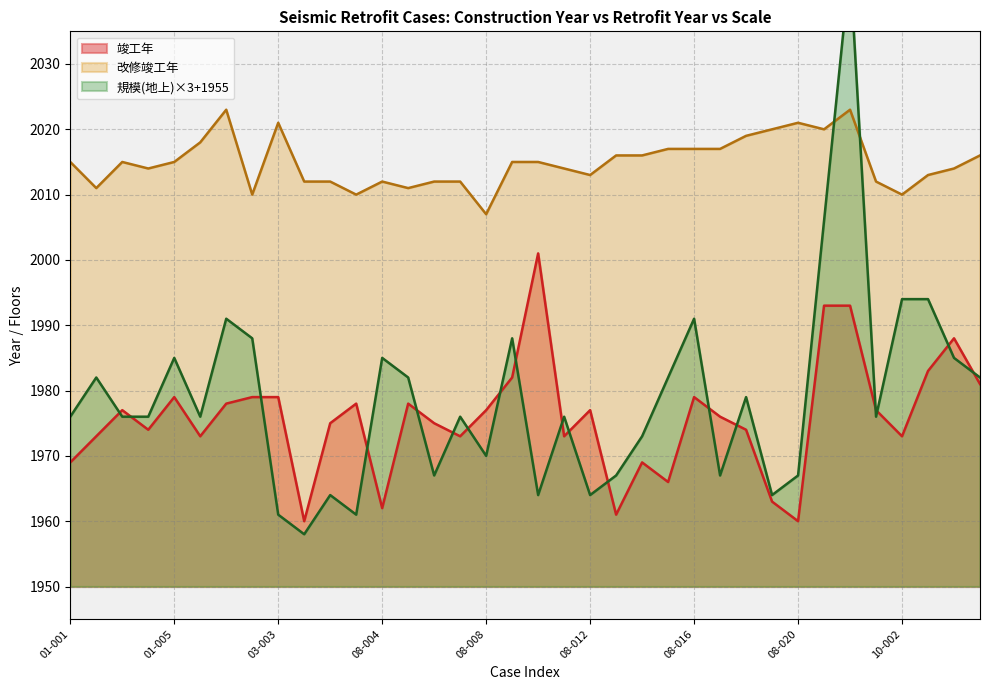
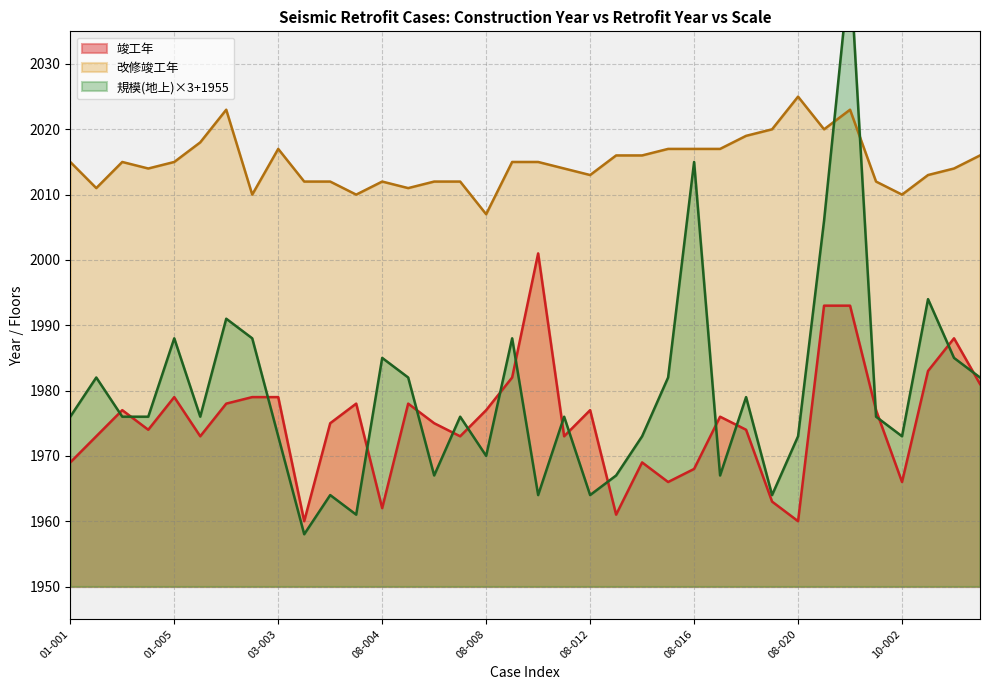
規模(地上)×3+1955, 01-005: 1985 -> 1988
改修竣工年, 03-003: 2021 -> 2017
規模(地上)×3+1955, 03-003: 1961 -> 1973
竣工年, 08-016: 1979 -> 1968
規模(地上)×3+1955, 08-016: 1991 -> 2015
改修竣工年, 08-020: 2021 -> 2025
規模(地上)×3+1955, 08-020: 1967 -> 1973
竣工年, 10-002: 1973 -> 1966
規模(地上)×3+1955, 10-002: 1994 -> 1973
